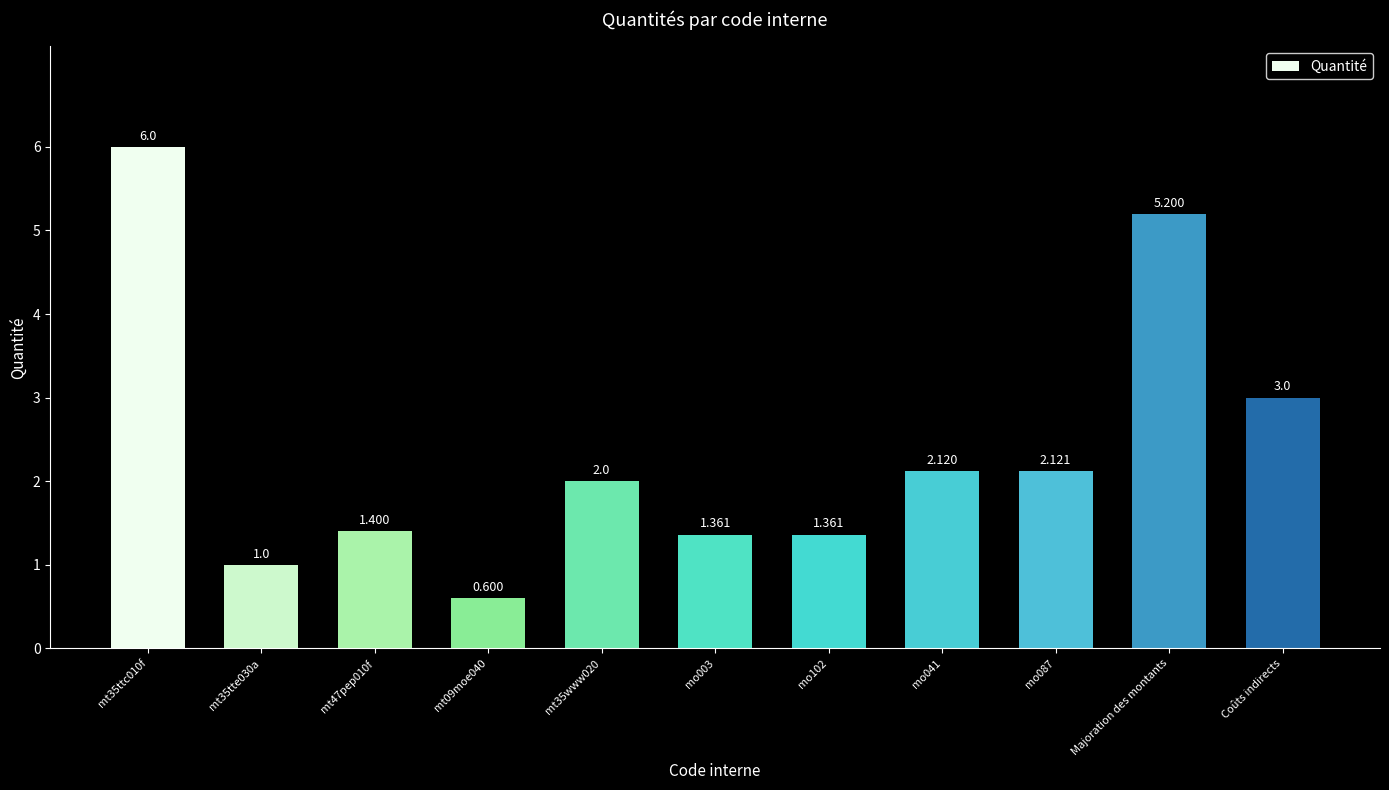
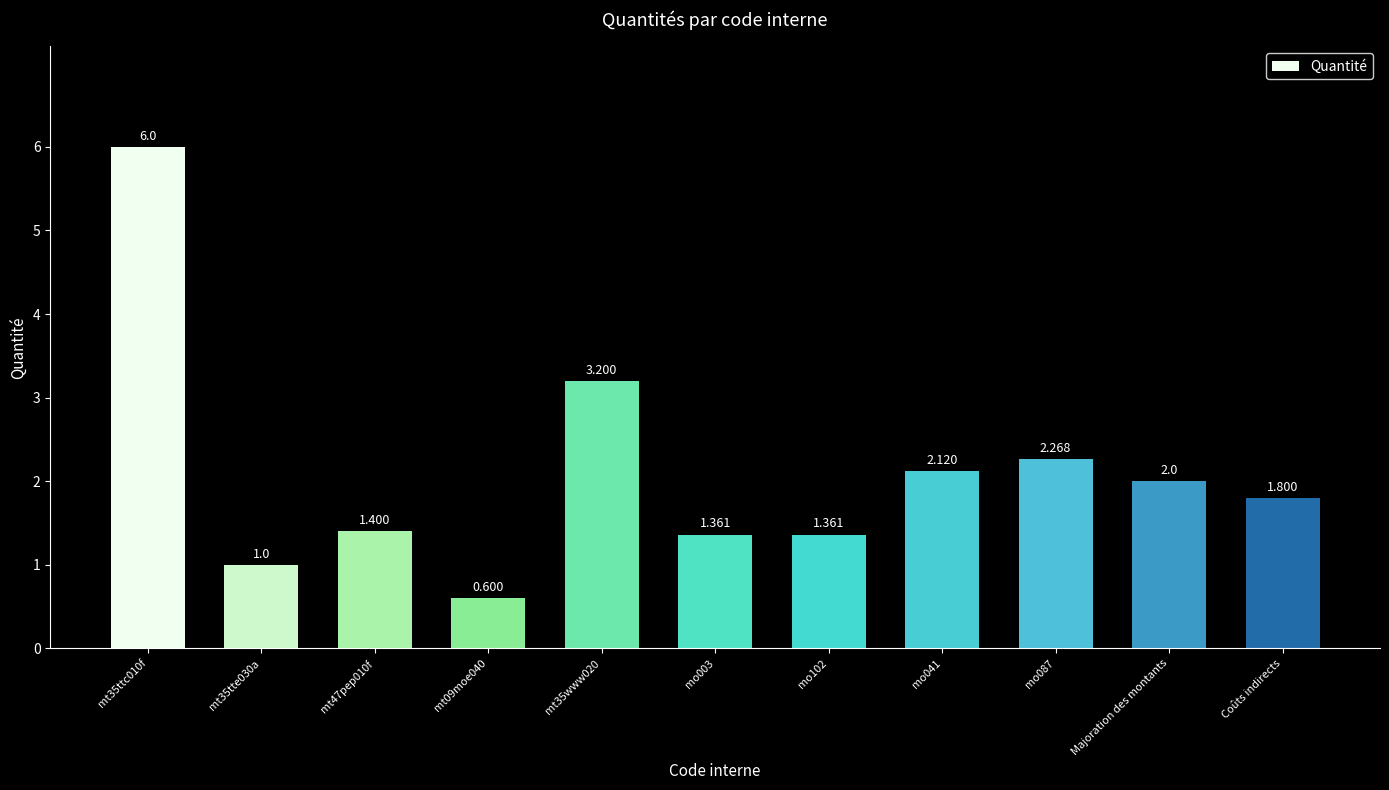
mt35www020: 2.0 -> 3.200
mo087: 2.121 -> 2.268
Majoration des montants: 5.200 -> 2.0
Coûts indirects: 3.0 -> 1.800
